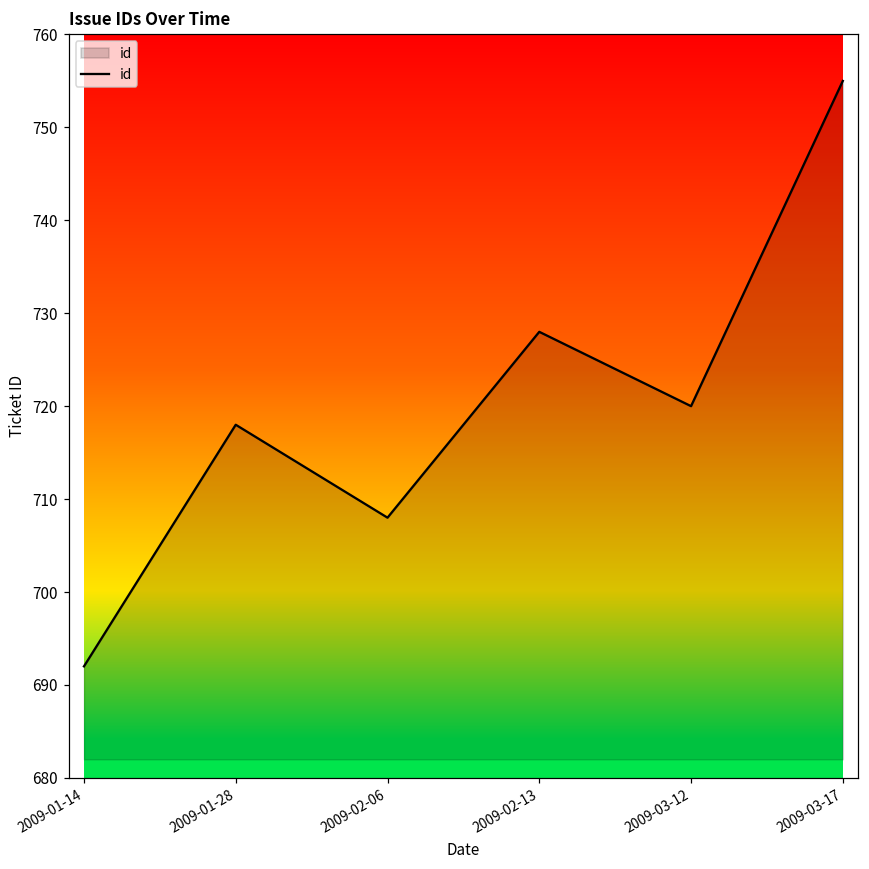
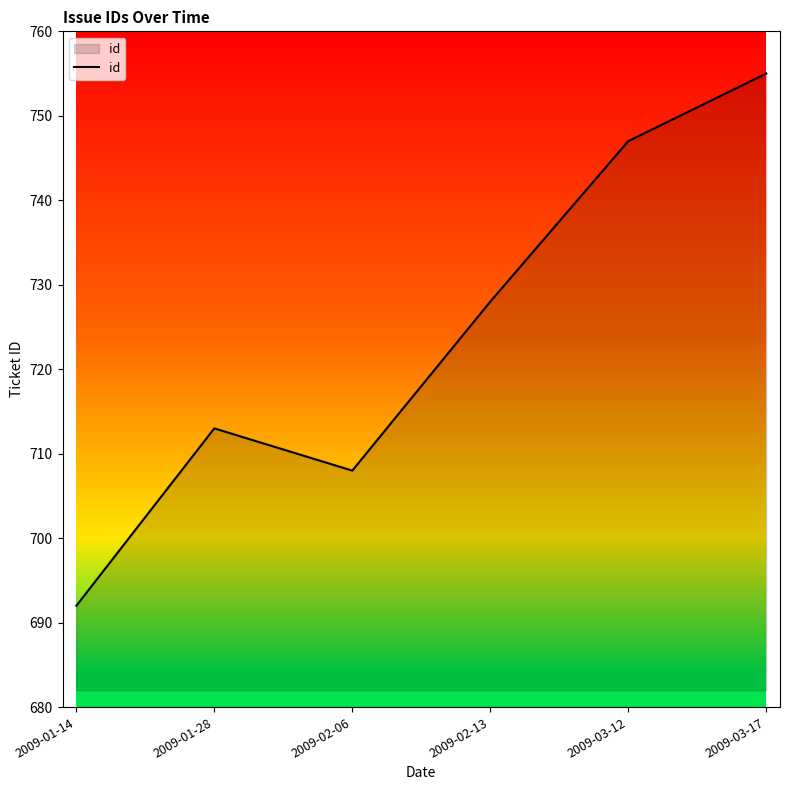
2009-01-28: 718 -> 713
2009-03-12: 720 -> 747
